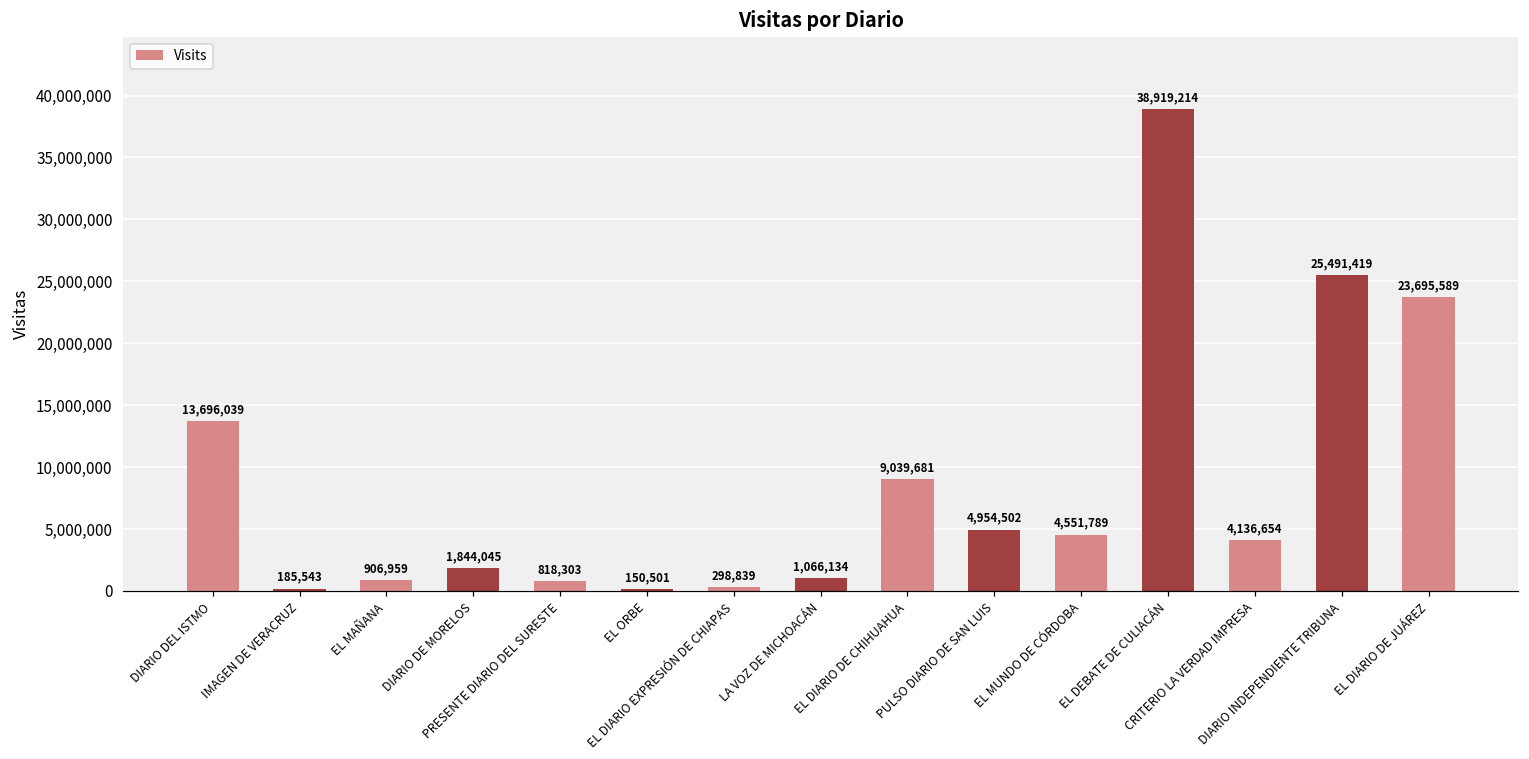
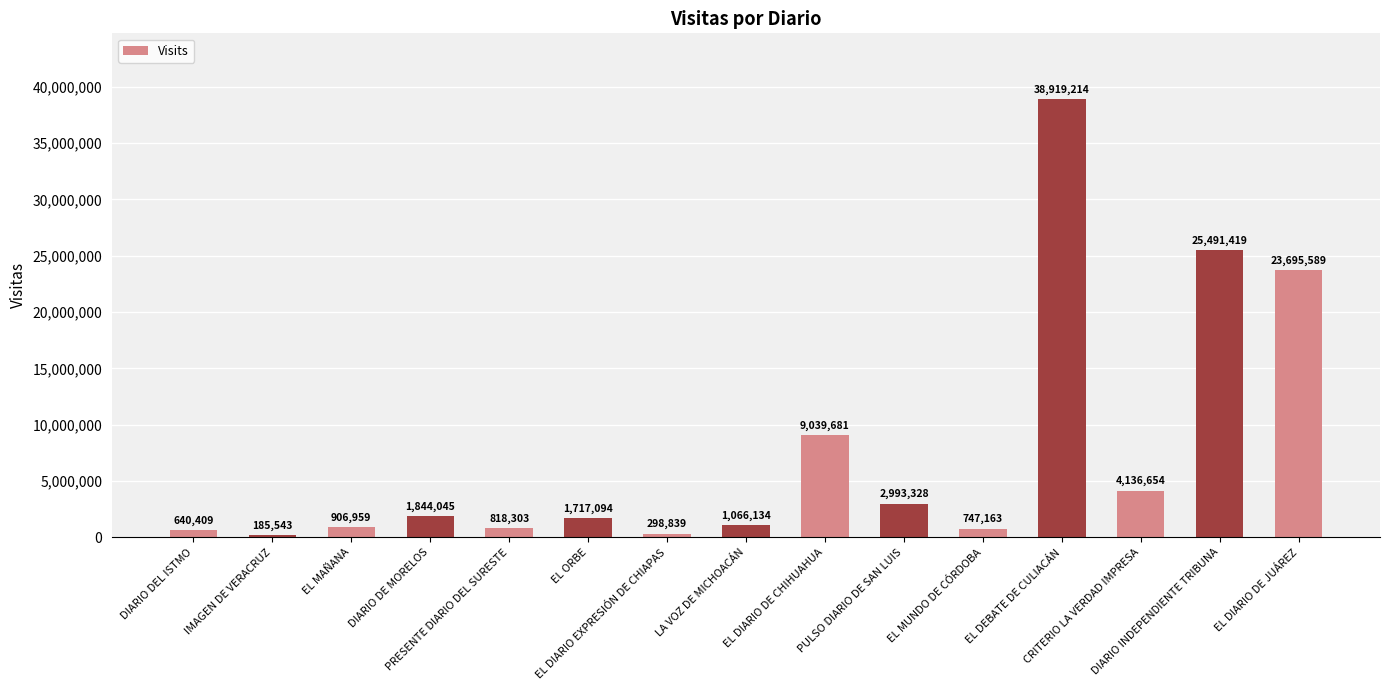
DIARIO DEL ISTMO: 13,696,039 -> 640,409
EL ORBE: 150,501 -> 1,717,094
PULSO DIARIO DE SAN LUIS: 4,954,502 -> 2,993,328
EL MUNDO DE CÓRDOBA: 4,551,789 -> 747,163
